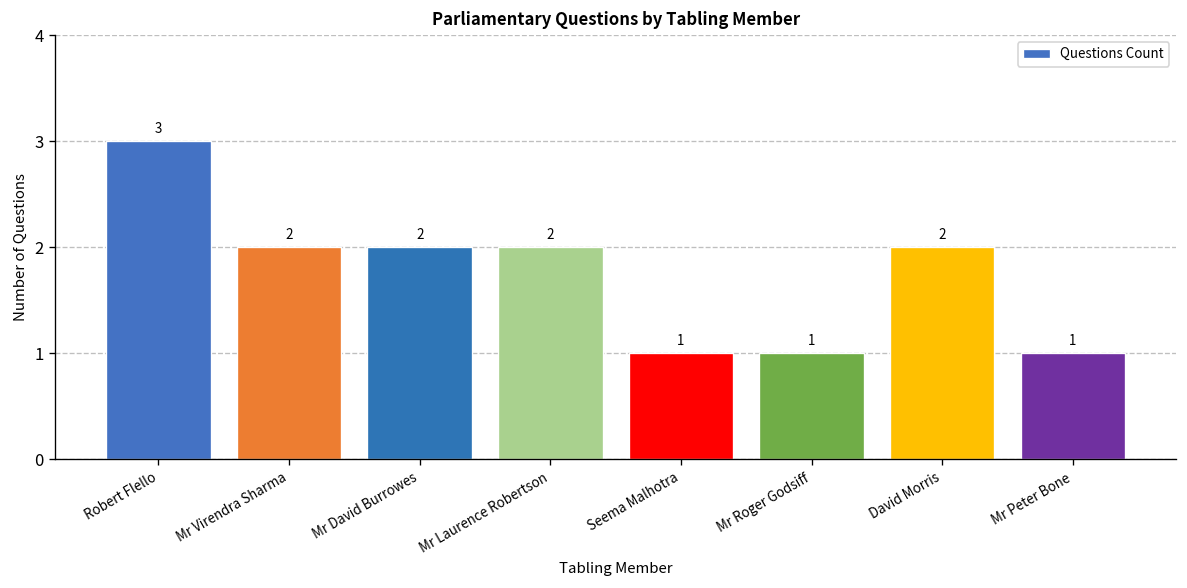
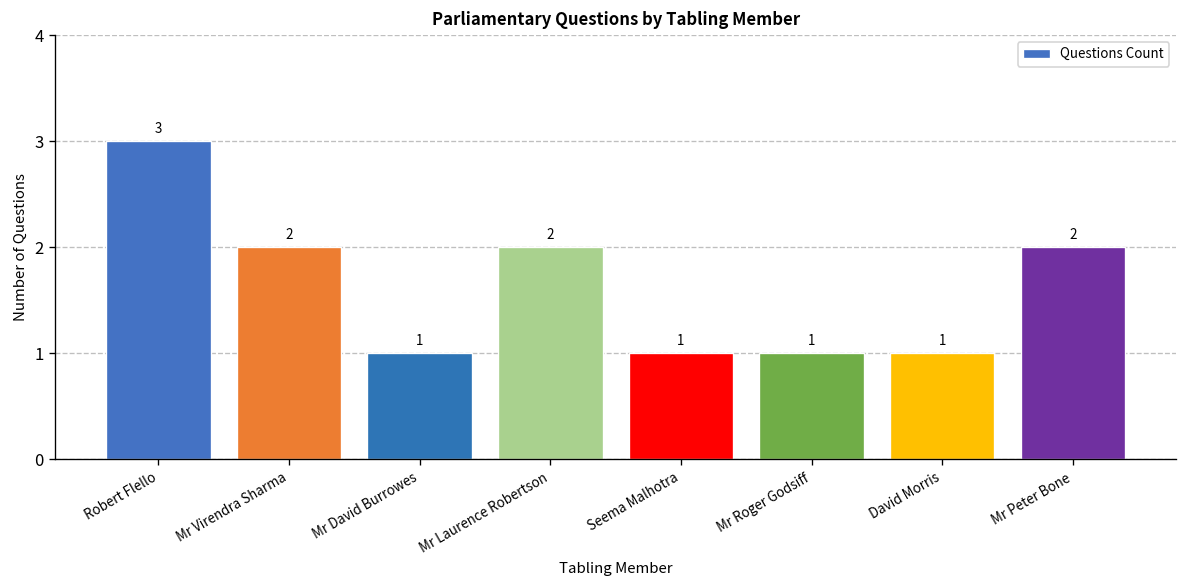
Mr David Burrowes: 2 -> 1
David Morris: 2 -> 1
Mr Peter Bone: 1 -> 2
